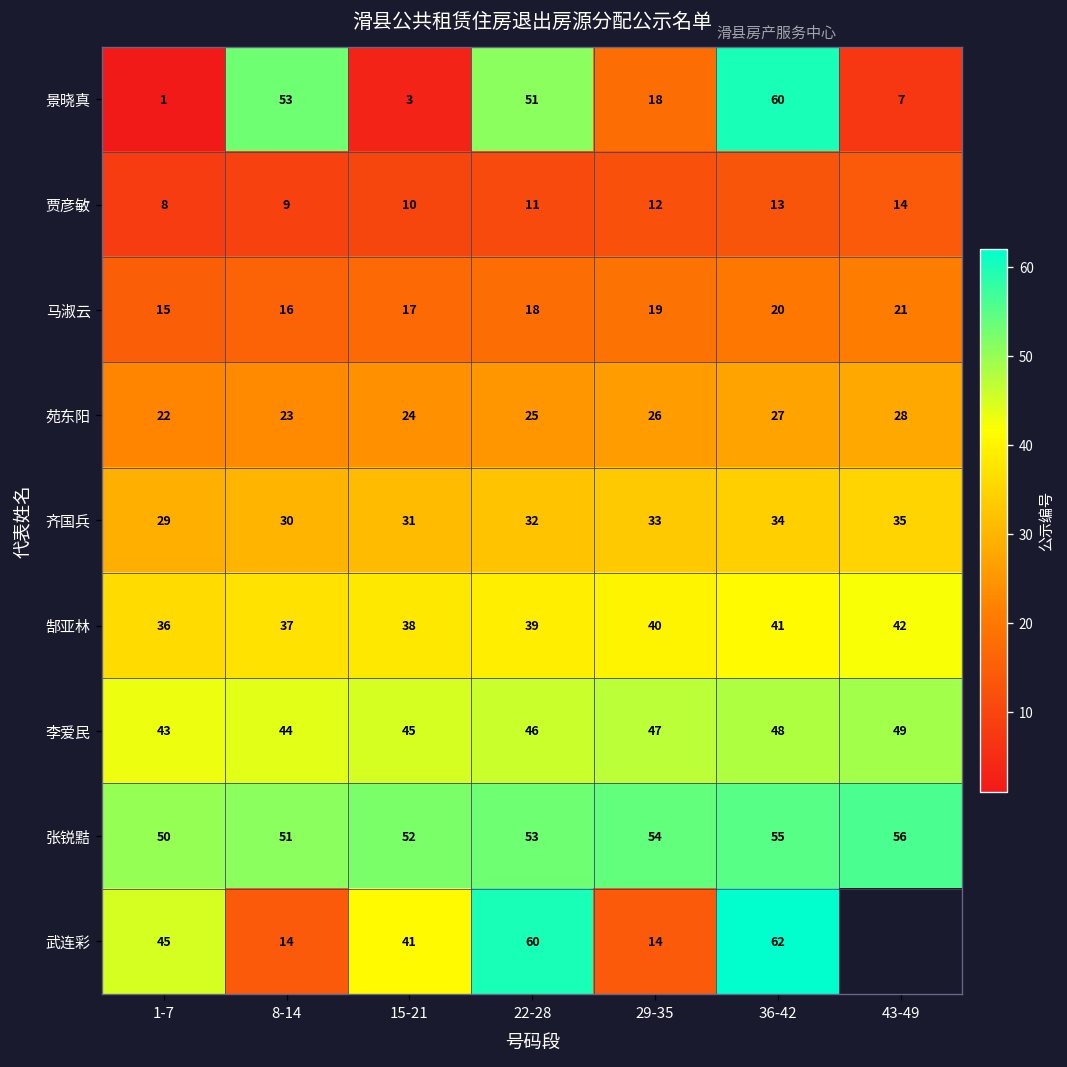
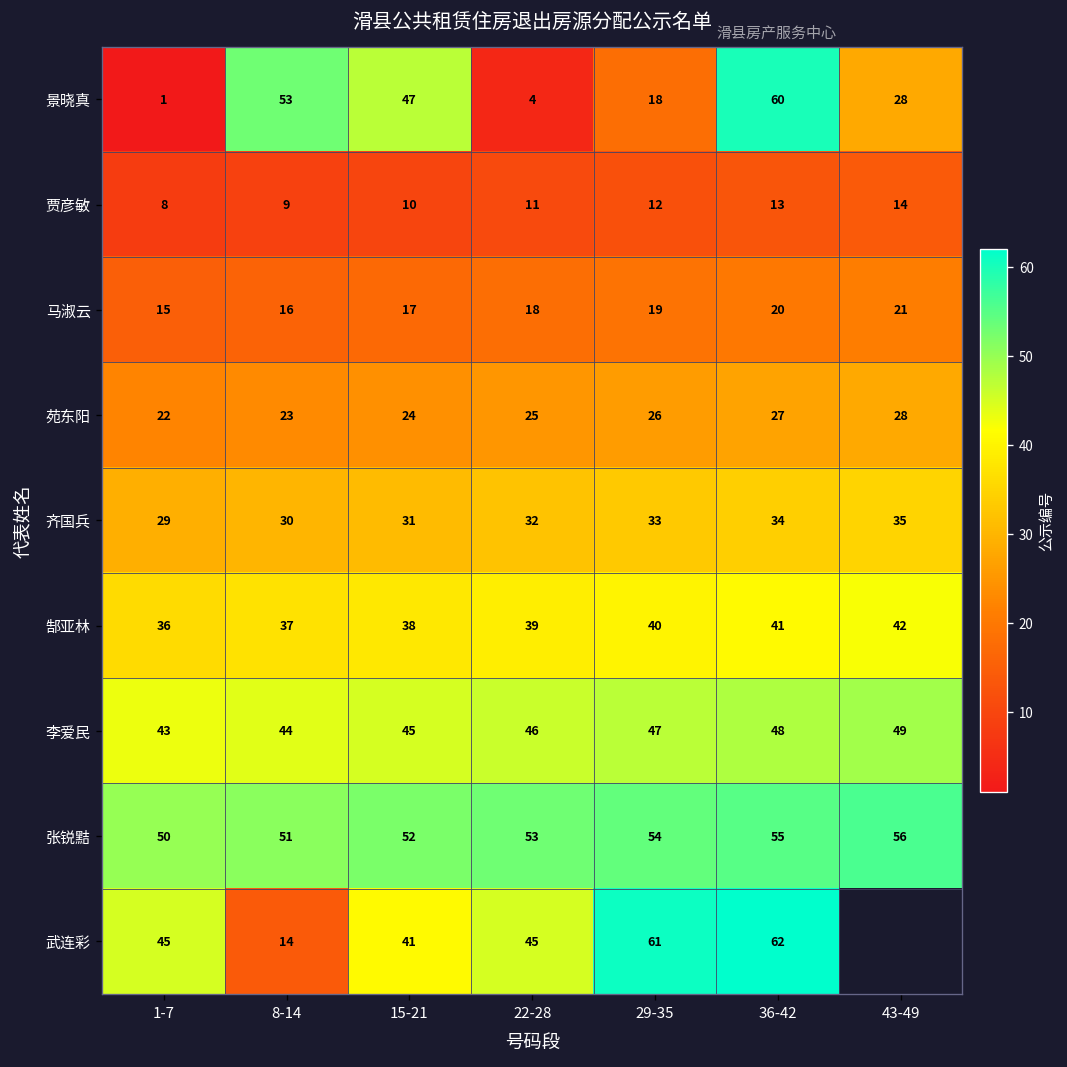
景晓真, 15-21: 3 -> 47
景晓真, 22-28: 51 -> 4
景晓真, 43-49: 7 -> 28
武连彩, 22-28: 60 -> 45
武连彩, 29-35: 14 -> 61
